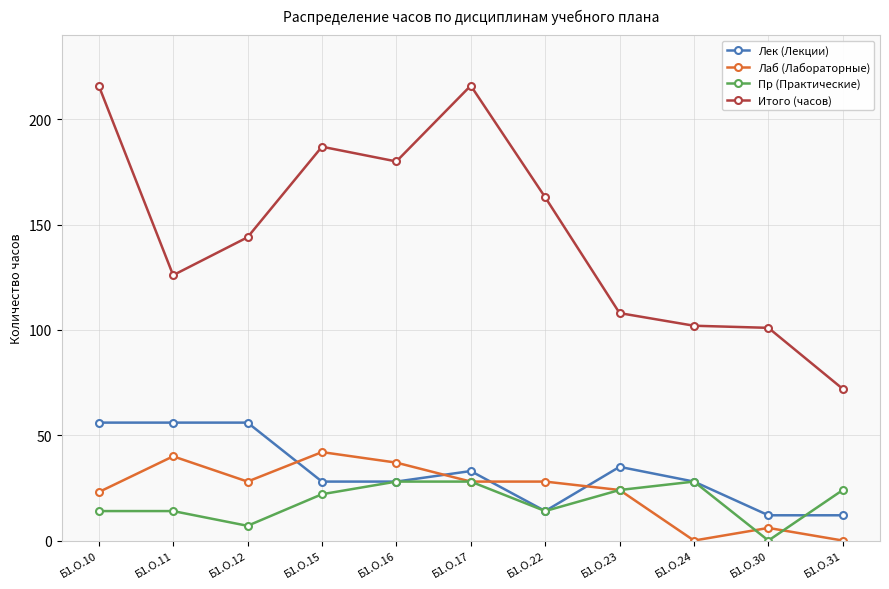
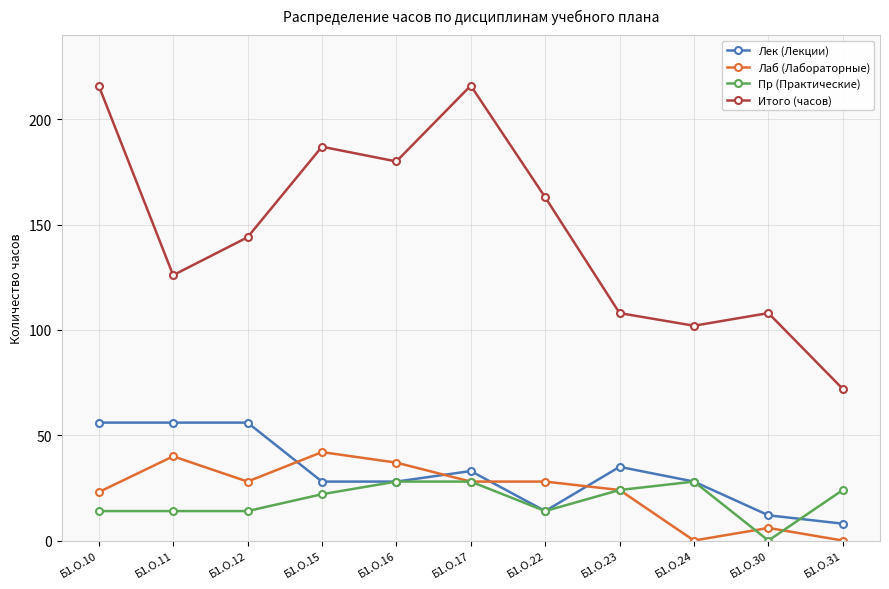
Пр (Практические), Б1.О.12: 7 -> 14
Итого (часов), Б1.О.30: 101 -> 108
Лек (Лекции), Б1.О.31: 12 -> 8
